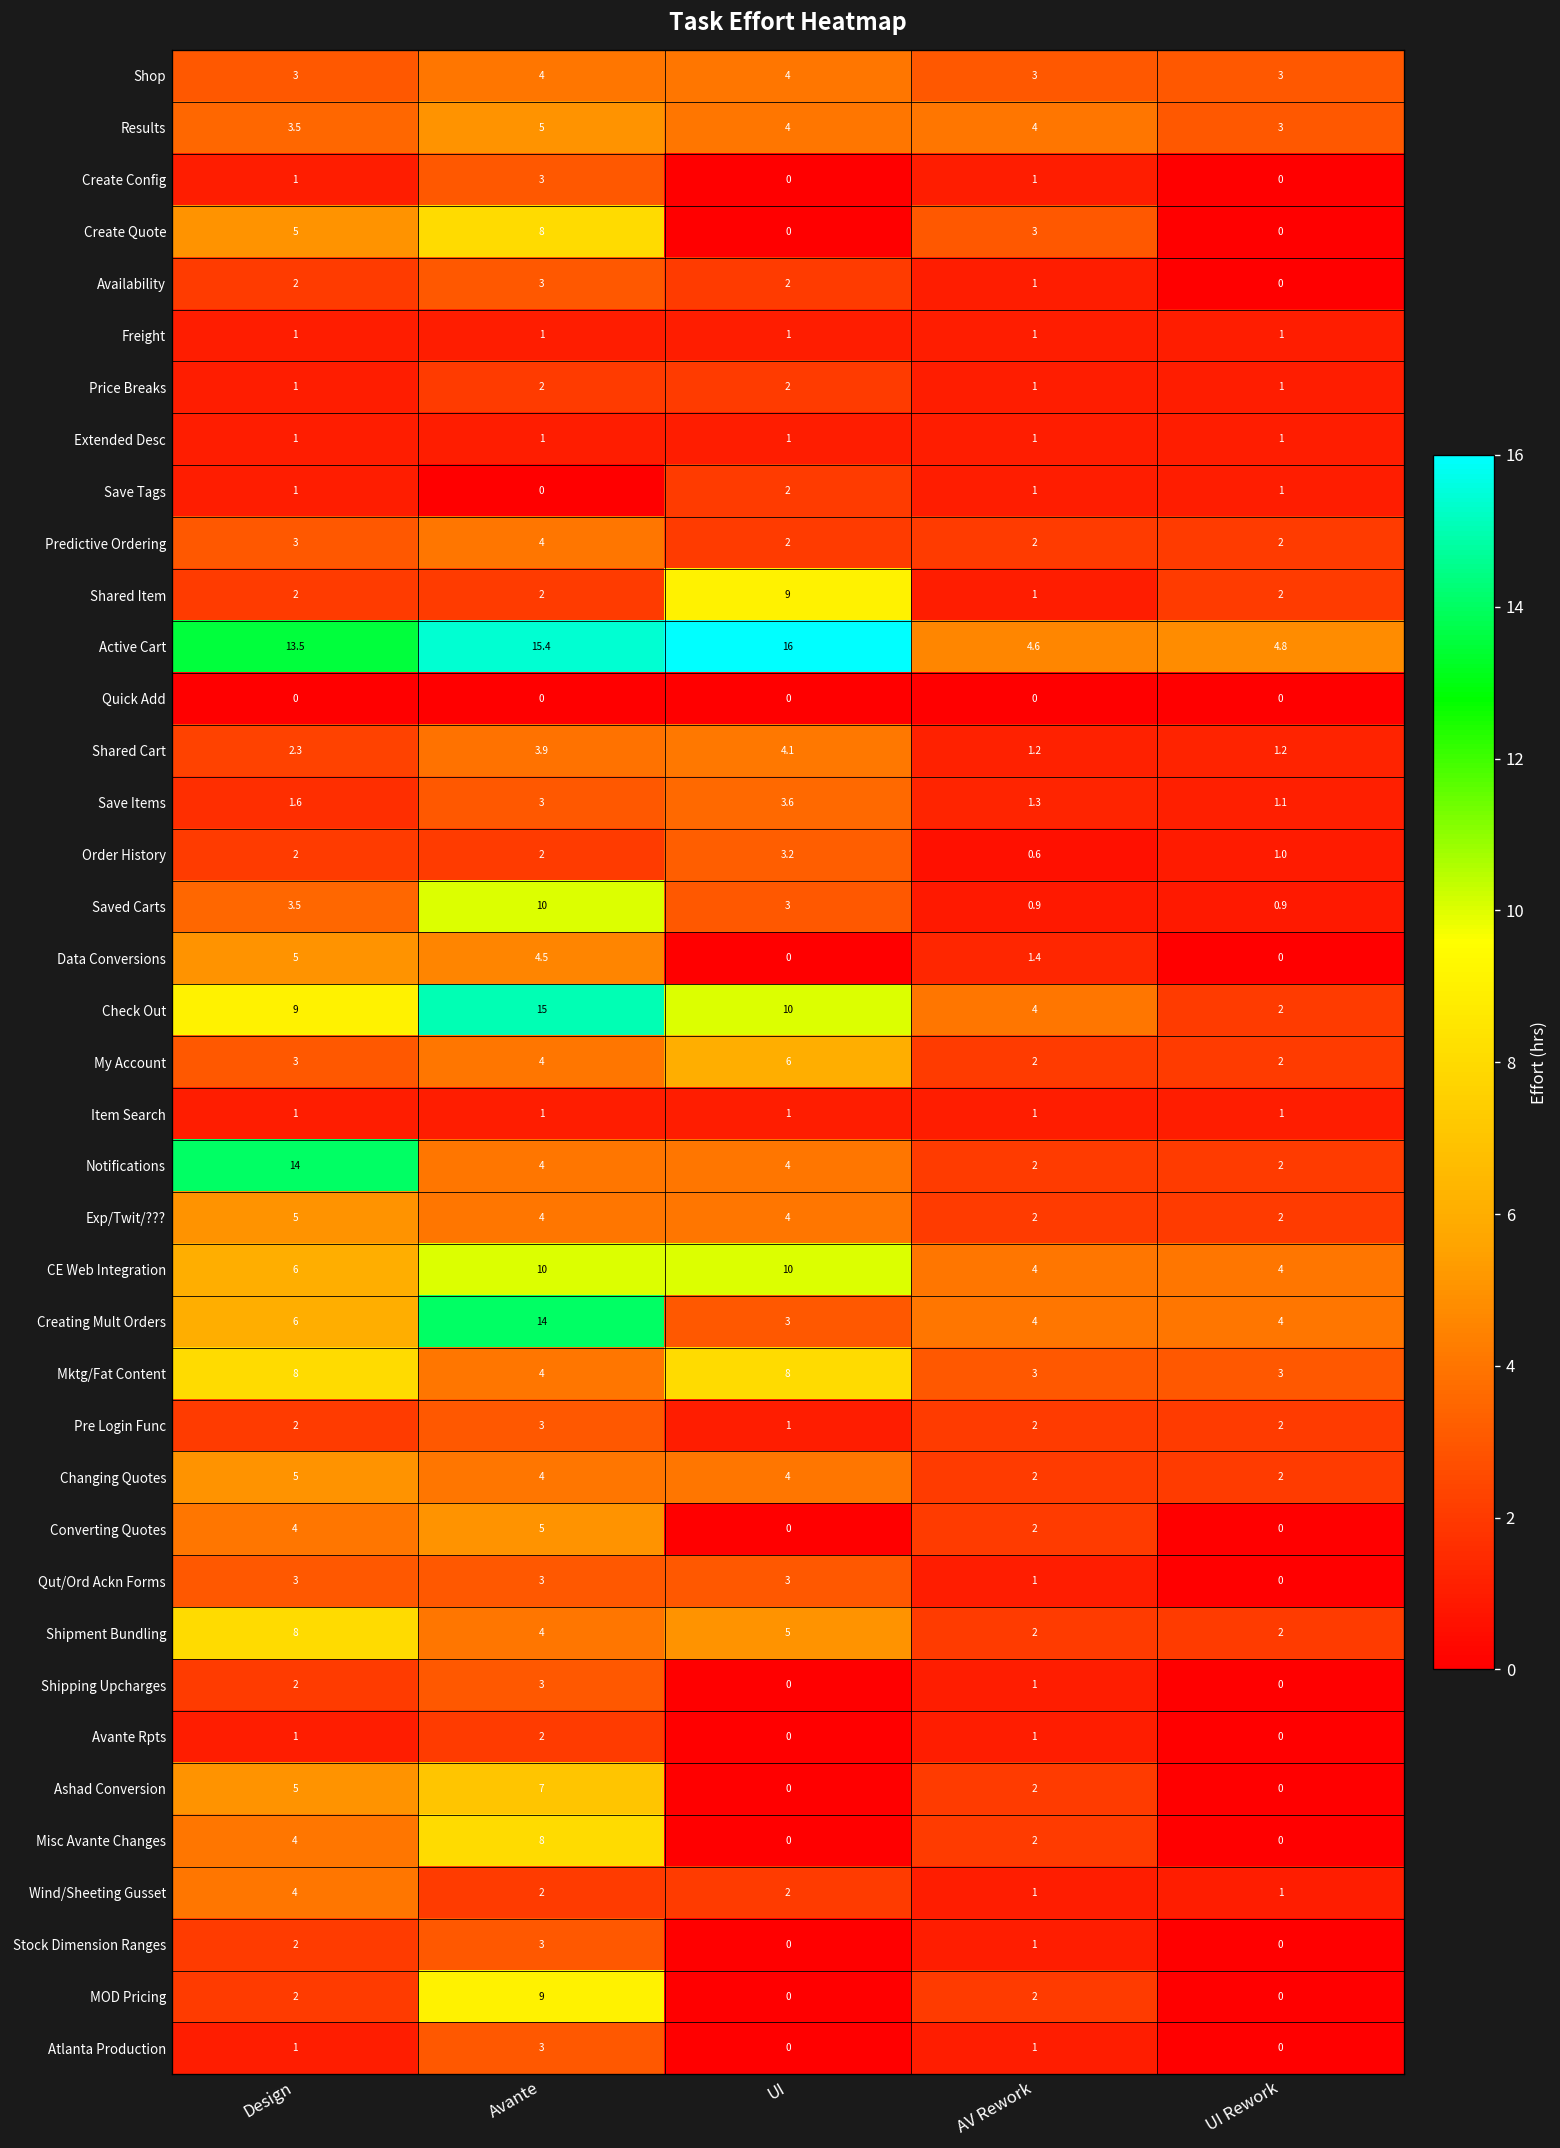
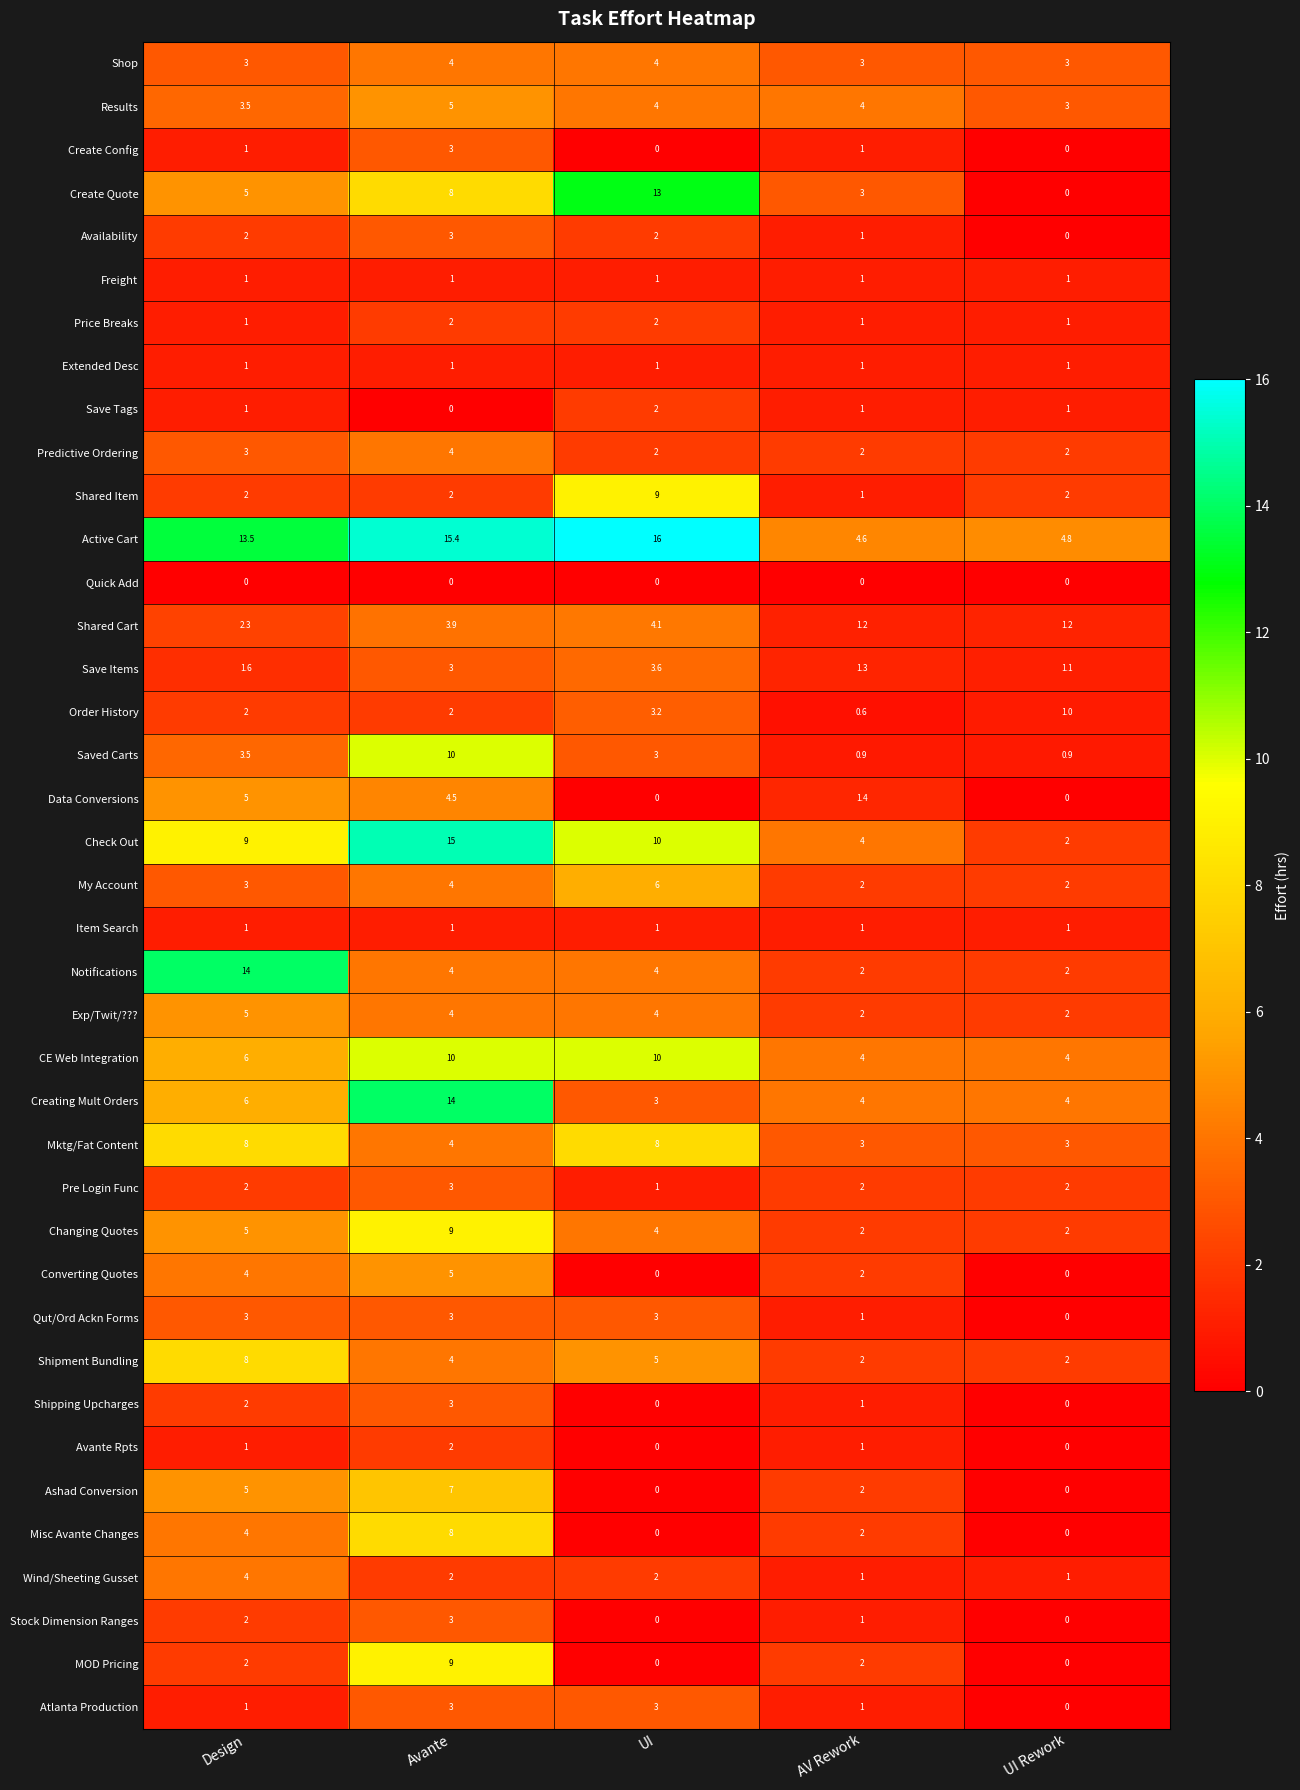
Create Quote, UI: 0 -> 13
Changing Quotes, Avante: 4 -> 9
Atlanta Production, UI: 0 -> 3
